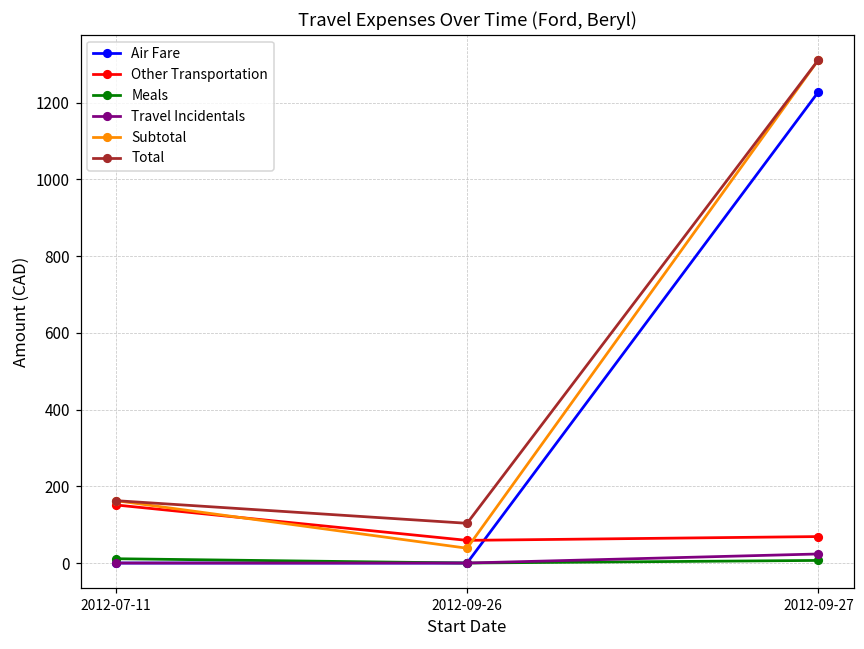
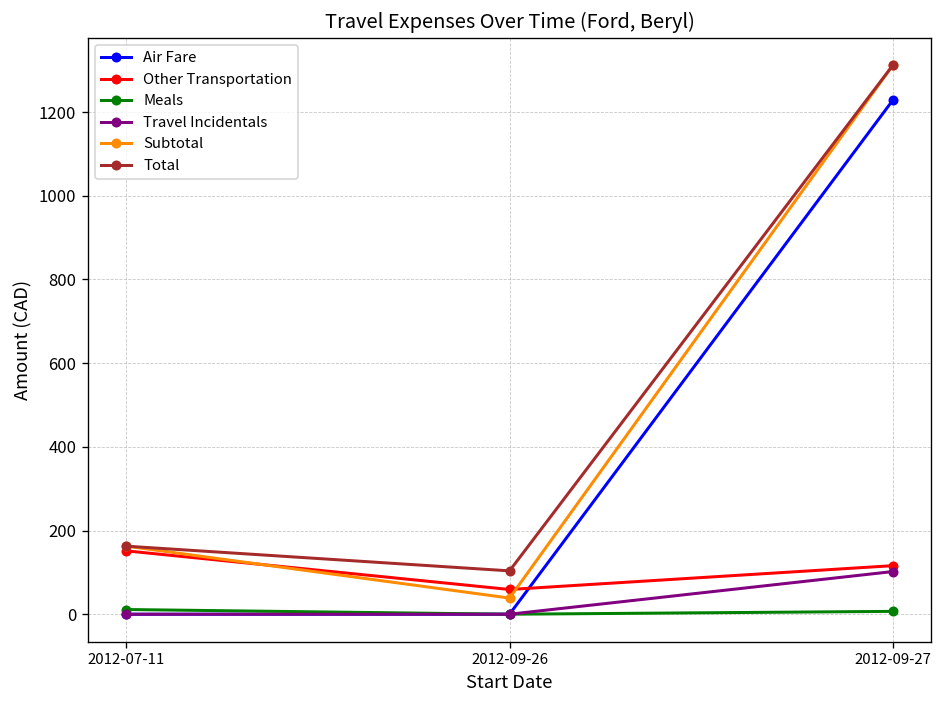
Other Transportation, 2012-09-27: 70 -> 120
Travel Incidentals, 2012-09-27: 20 -> 100
